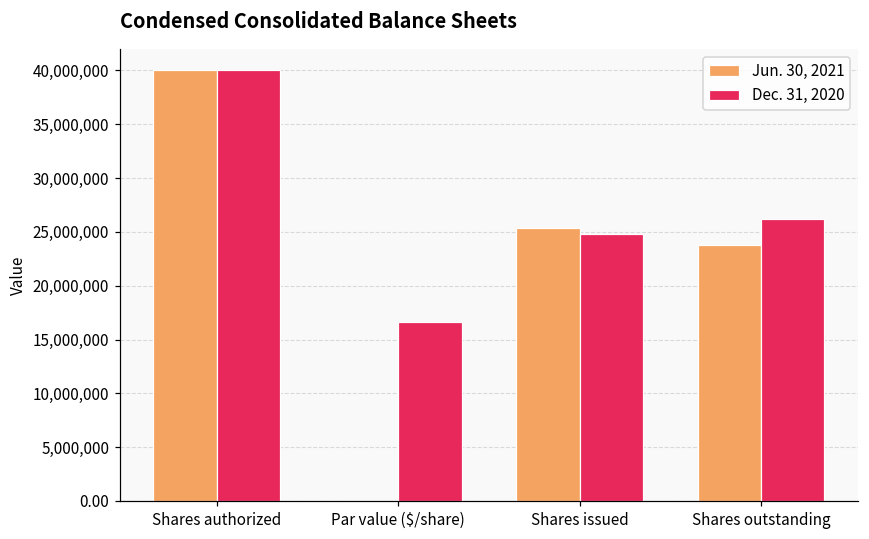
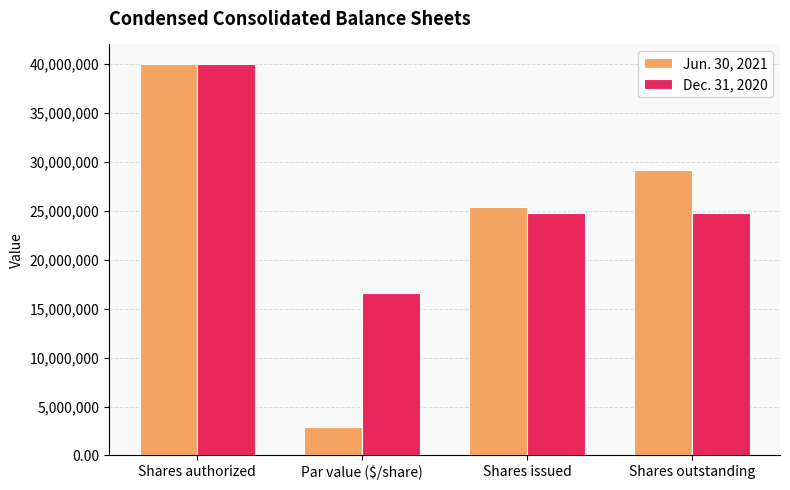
Jun. 30, 2021, Par value ($/share): 0 -> 3,000,000
Jun. 30, 2021, Shares outstanding: 24,000,000 -> 29,000,000
Dec. 31, 2020, Shares outstanding: 26,000,000 -> 25,000,000
